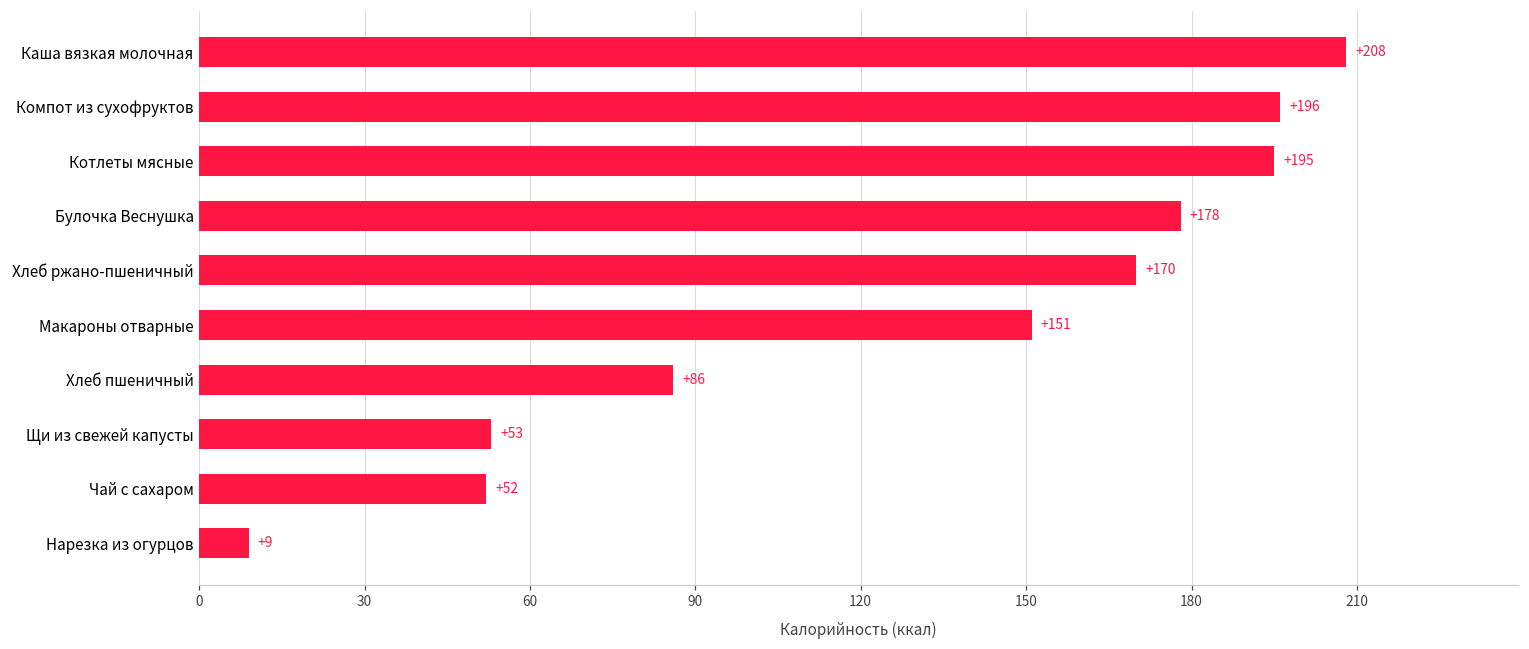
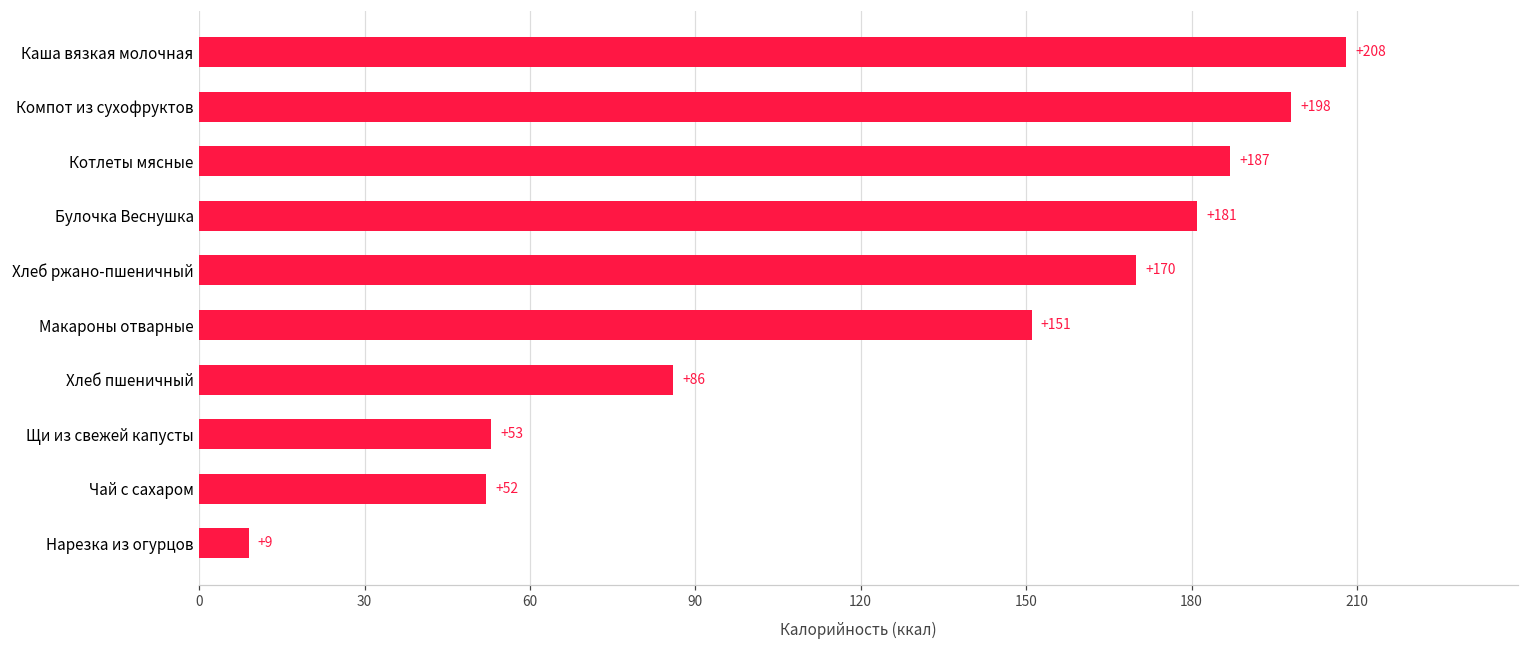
Компот из сухофруктов: +196 -> +198
Котлеты мясные: +195 -> +187
Булочка Веснушка: +178 -> +181
